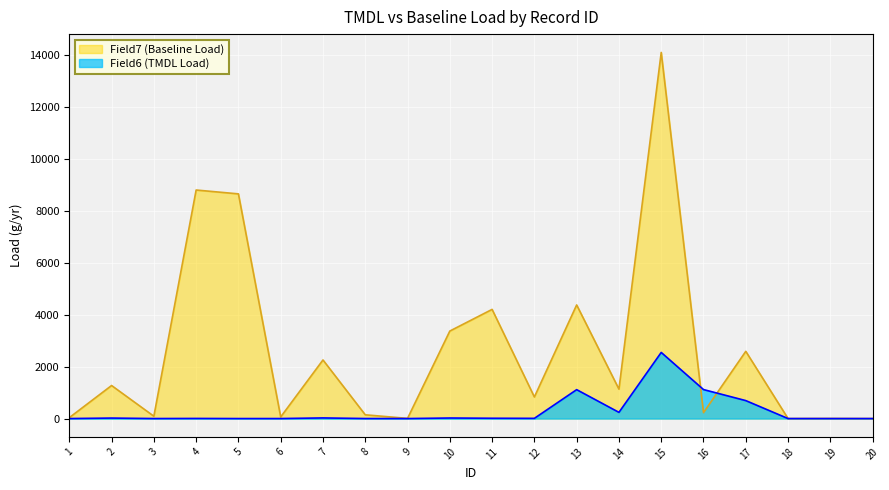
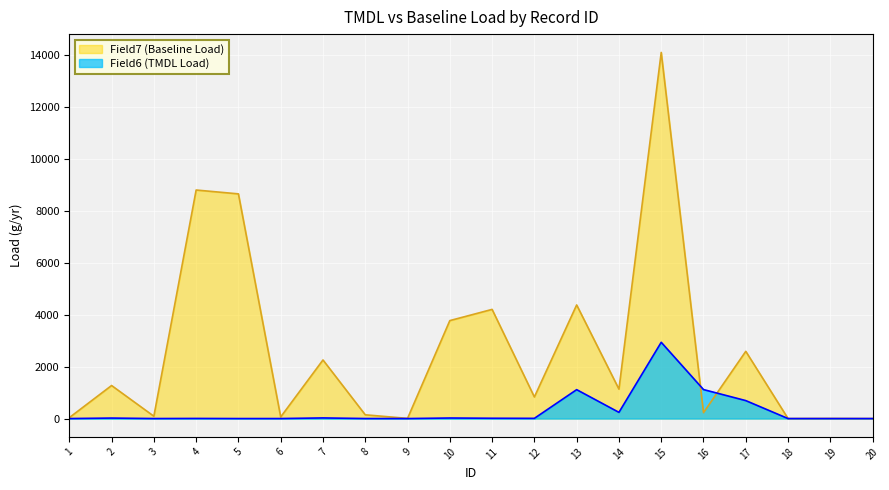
Field7 (Baseline Load), 10: 3400 -> 3800
Field6 (TMDL Load), 15: 2500 -> 2900
